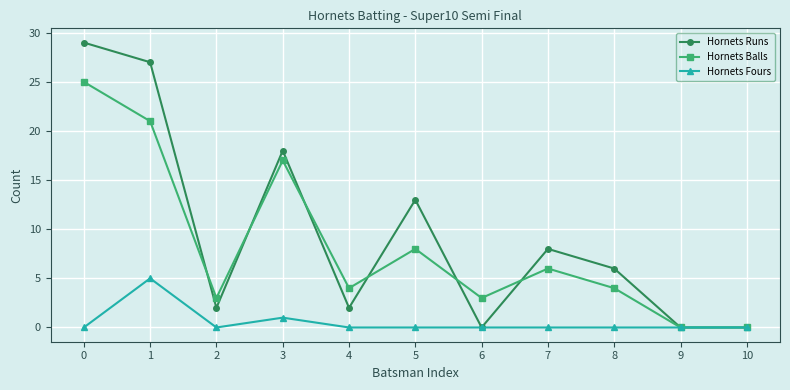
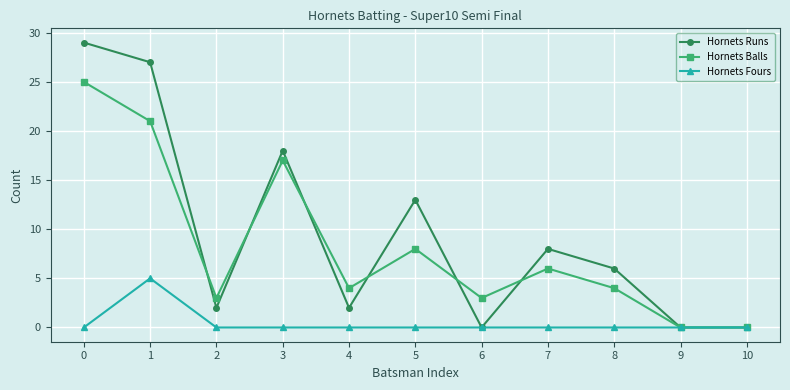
Hornets Fours, 3: 1 -> 0
